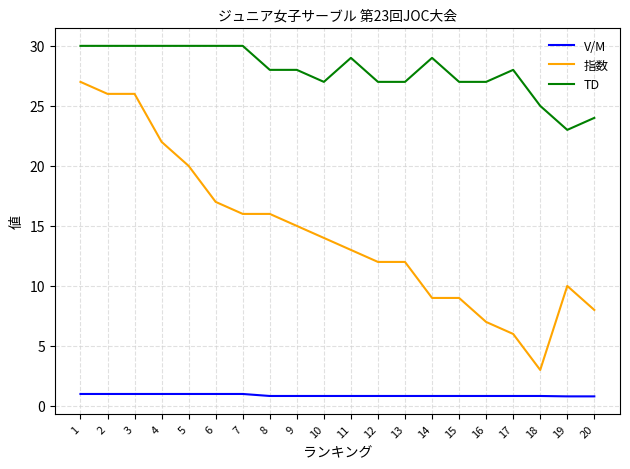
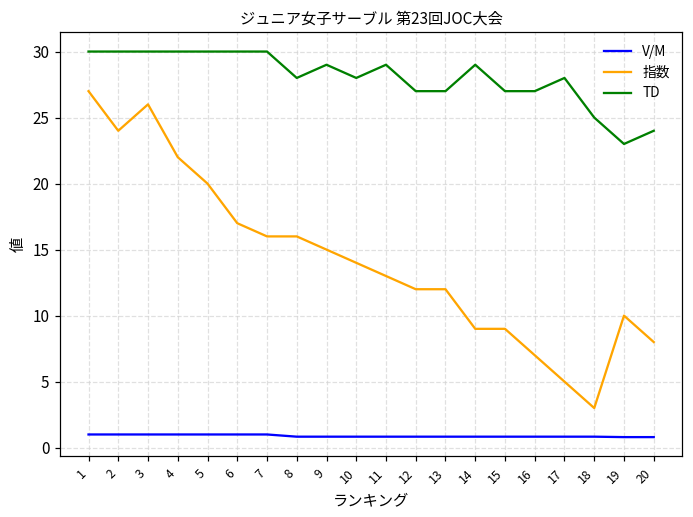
指数, 2: 26 -> 24
TD, 9: 28 -> 29
TD, 10: 27 -> 28
指数, 17: 6 -> 5
